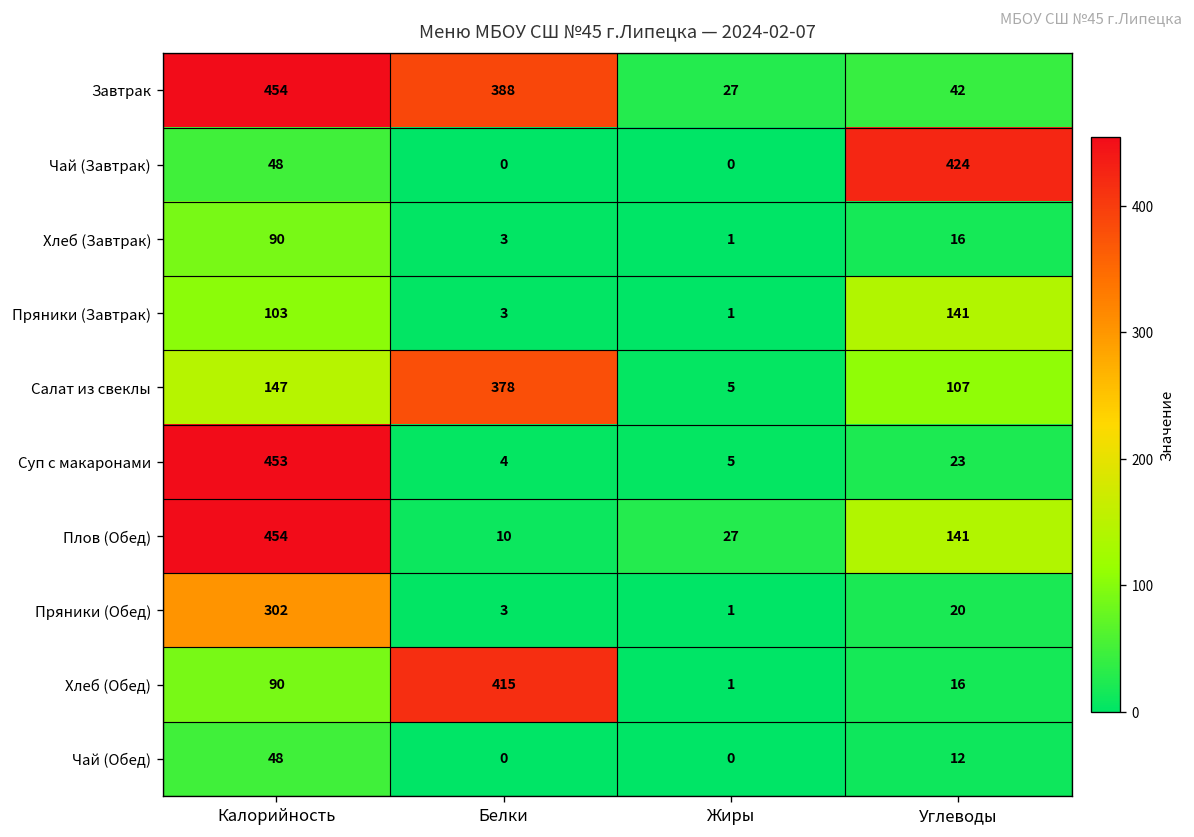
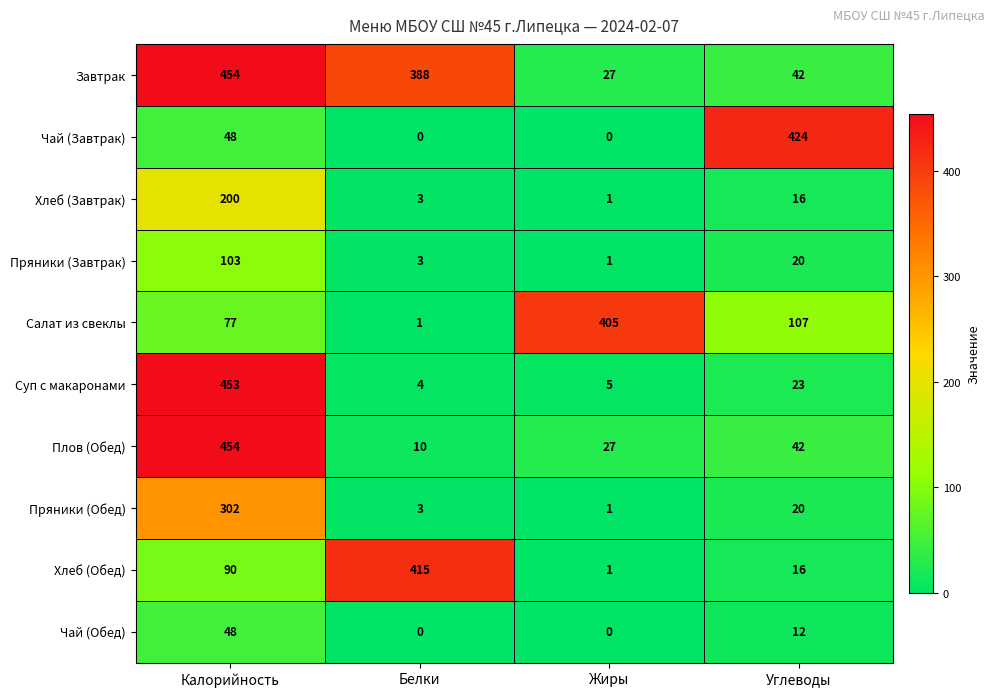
Хлеб (Завтрак), Калорийность: 90 -> 200
Пряники (Завтрак), Углеводы: 141 -> 20
Салат из свеклы, Калорийность: 147 -> 77
Салат из свеклы, Белки: 378 -> 1
Салат из свеклы, Жиры: 5 -> 405
Плов (Обед), Углеводы: 141 -> 42
